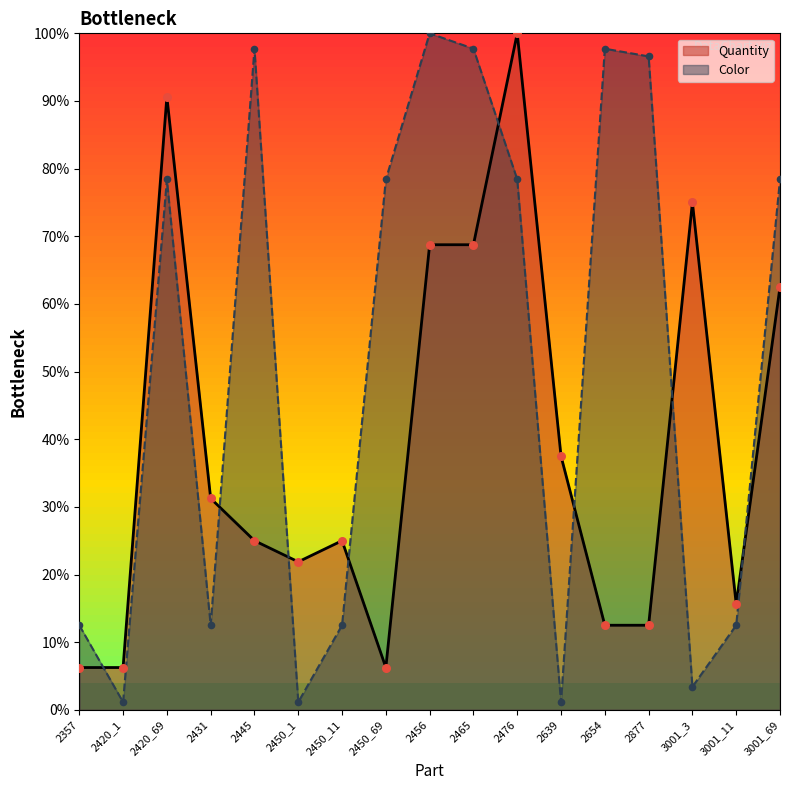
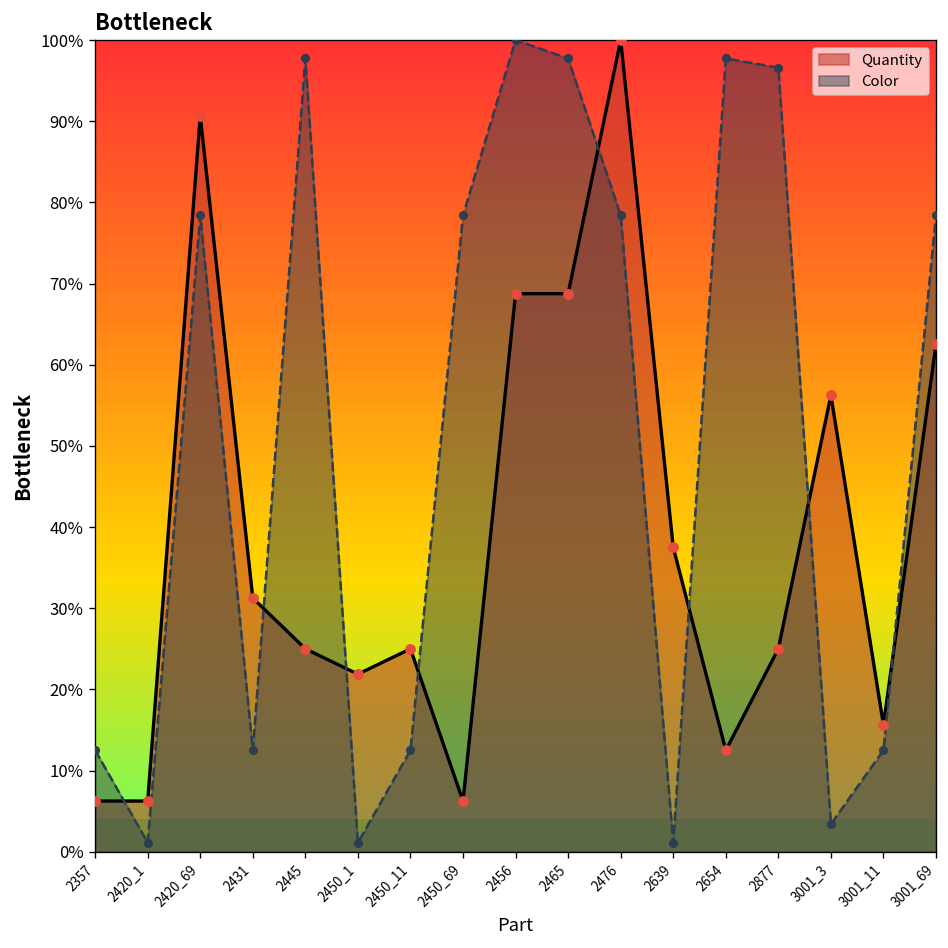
Quantity, 2877: 13% -> 25%
Quantity, 3001_3: 75% -> 56%
